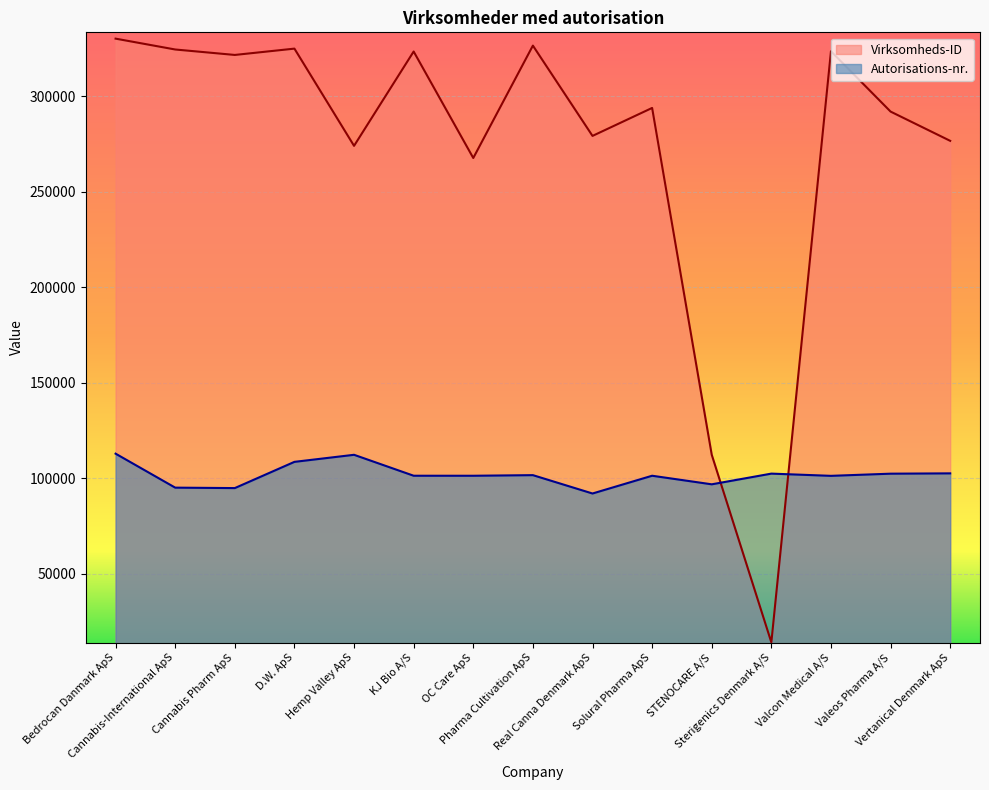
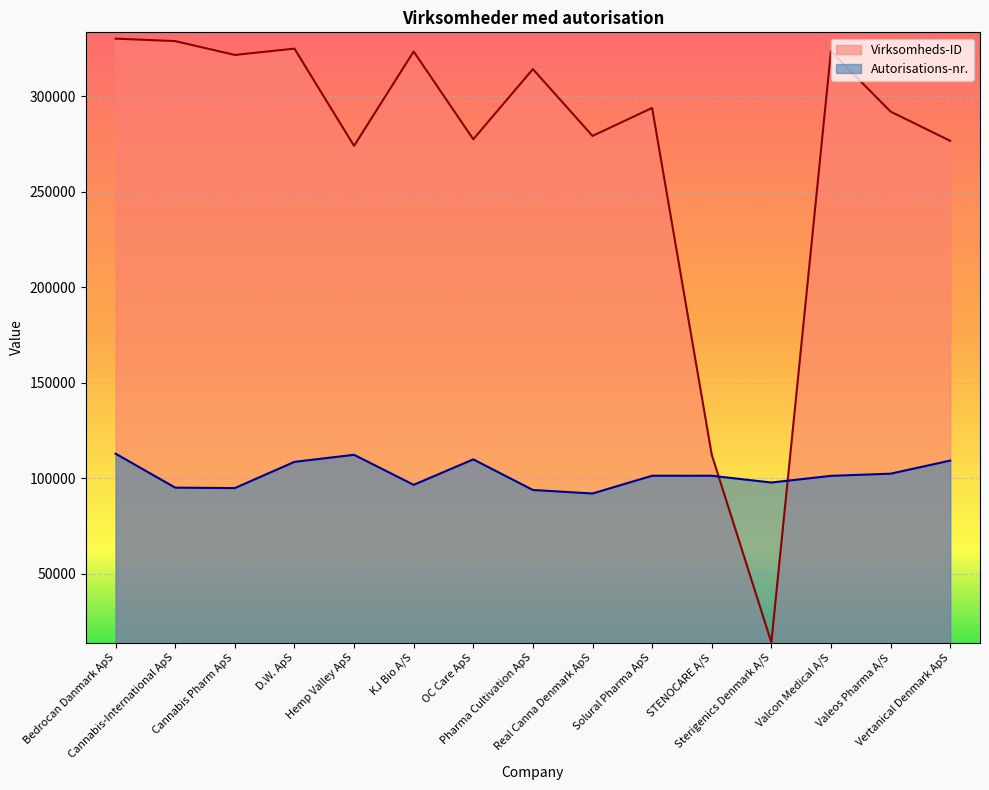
Virksomheds-ID, Cannabis-International ApS: 324000 -> 329000
Autorisations-nr., KJ Bio A/S: 101000 -> 96000
Virksomheds-ID, OC Care ApS: 268000 -> 277000
Autorisations-nr., OC Care ApS: 101000 -> 110000
Virksomheds-ID, Pharma Cultivation ApS: 326000 -> 314000
Autorisations-nr., Pharma Cultivation ApS: 102000 -> 94000
Autorisations-nr., STENOCARE A/S: 97000 -> 101000
Autorisations-nr., Sterigenics Denmark A/S: 102000 -> 98000
Autorisations-nr., Vertanical Denmark ApS: 102000 -> 109000
